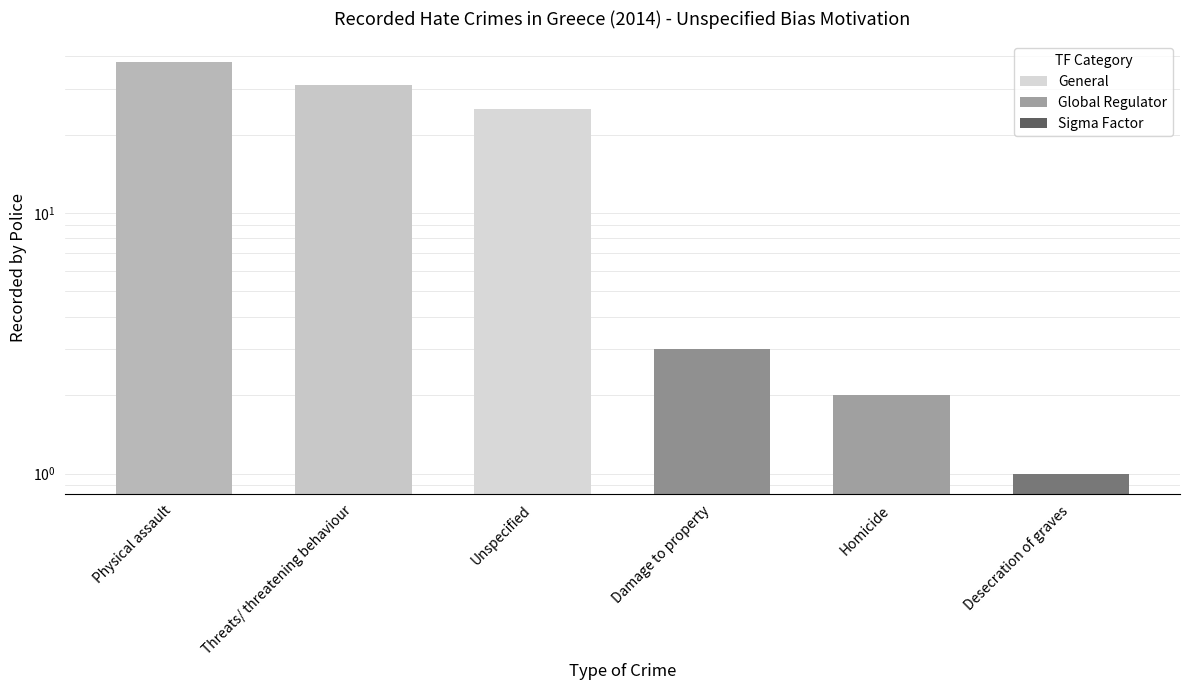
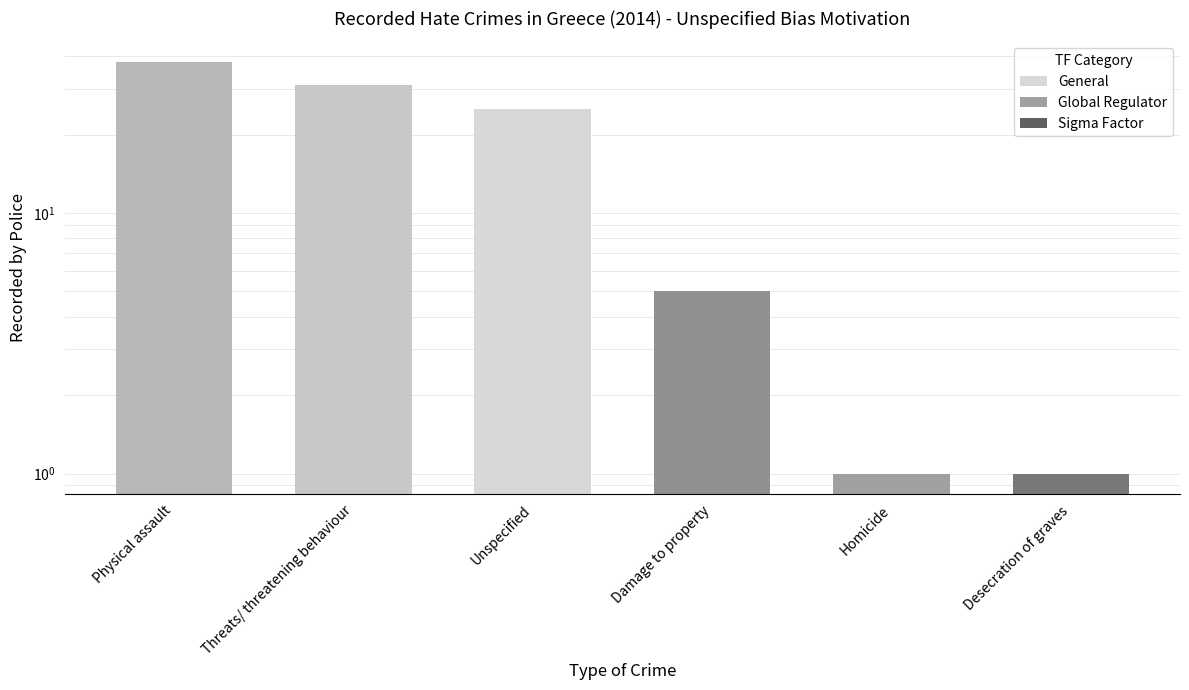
Damage to property: 3 -> 5
Homicide: 2 -> 1
